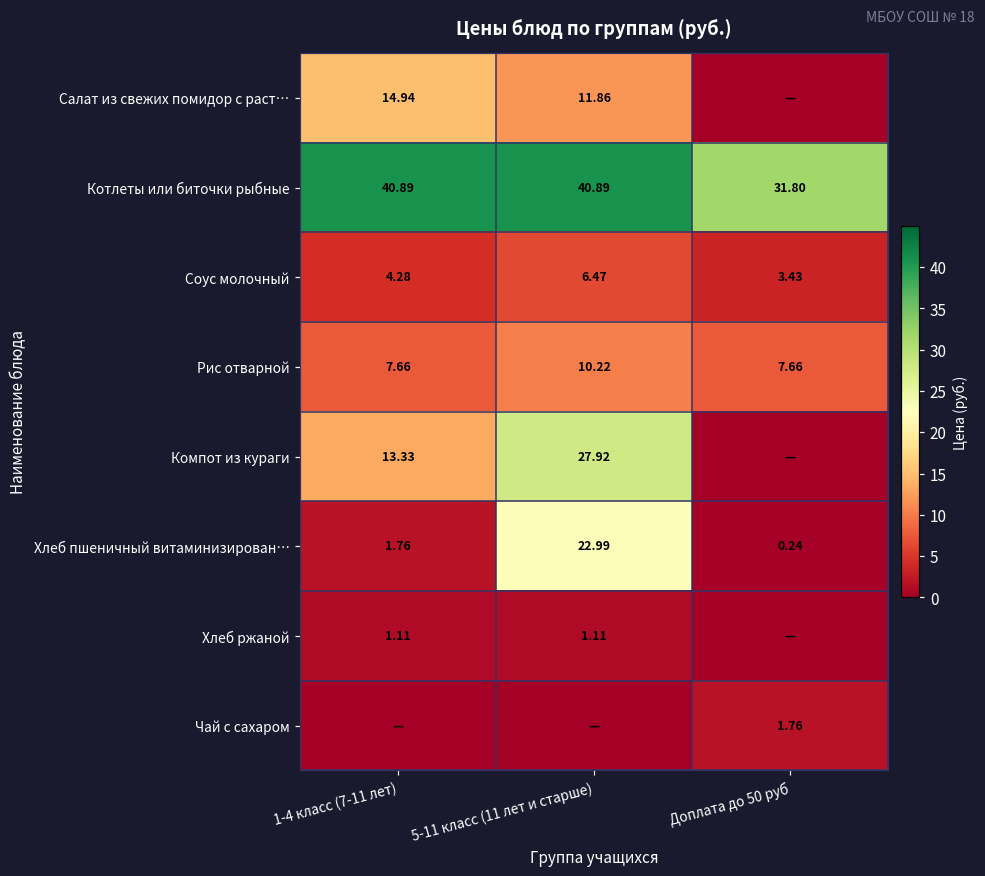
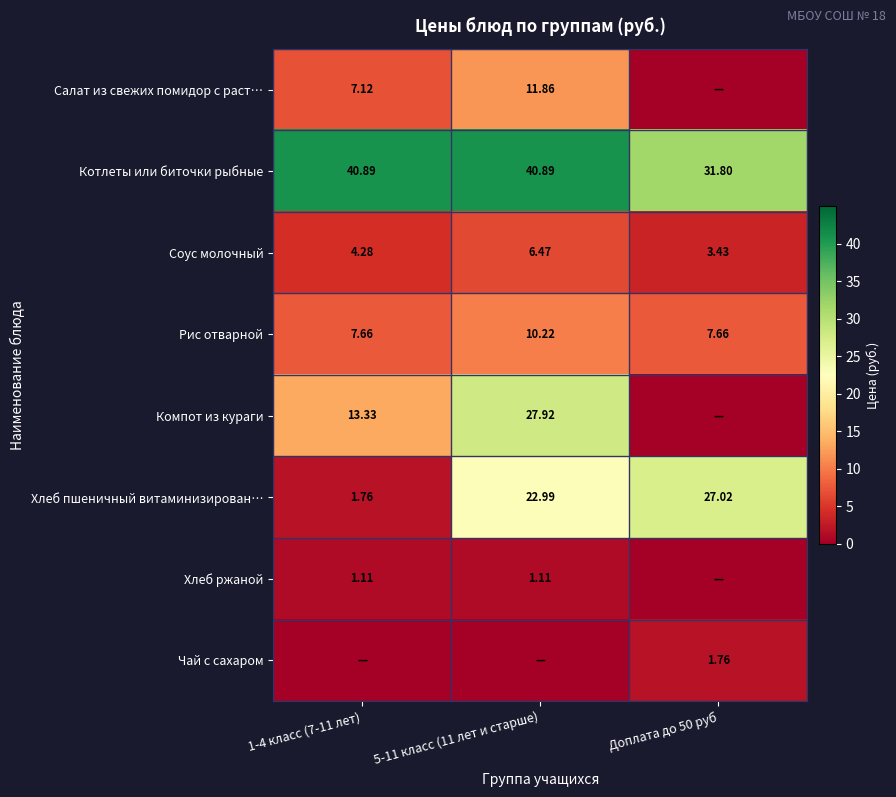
Салат из свежих помидор с раст…, 1-4 класс (7-11 лет): 14.94 -> 7.12
Хлеб пшеничный витаминизирован…, Доплата до 50 руб: 0.24 -> 27.02
